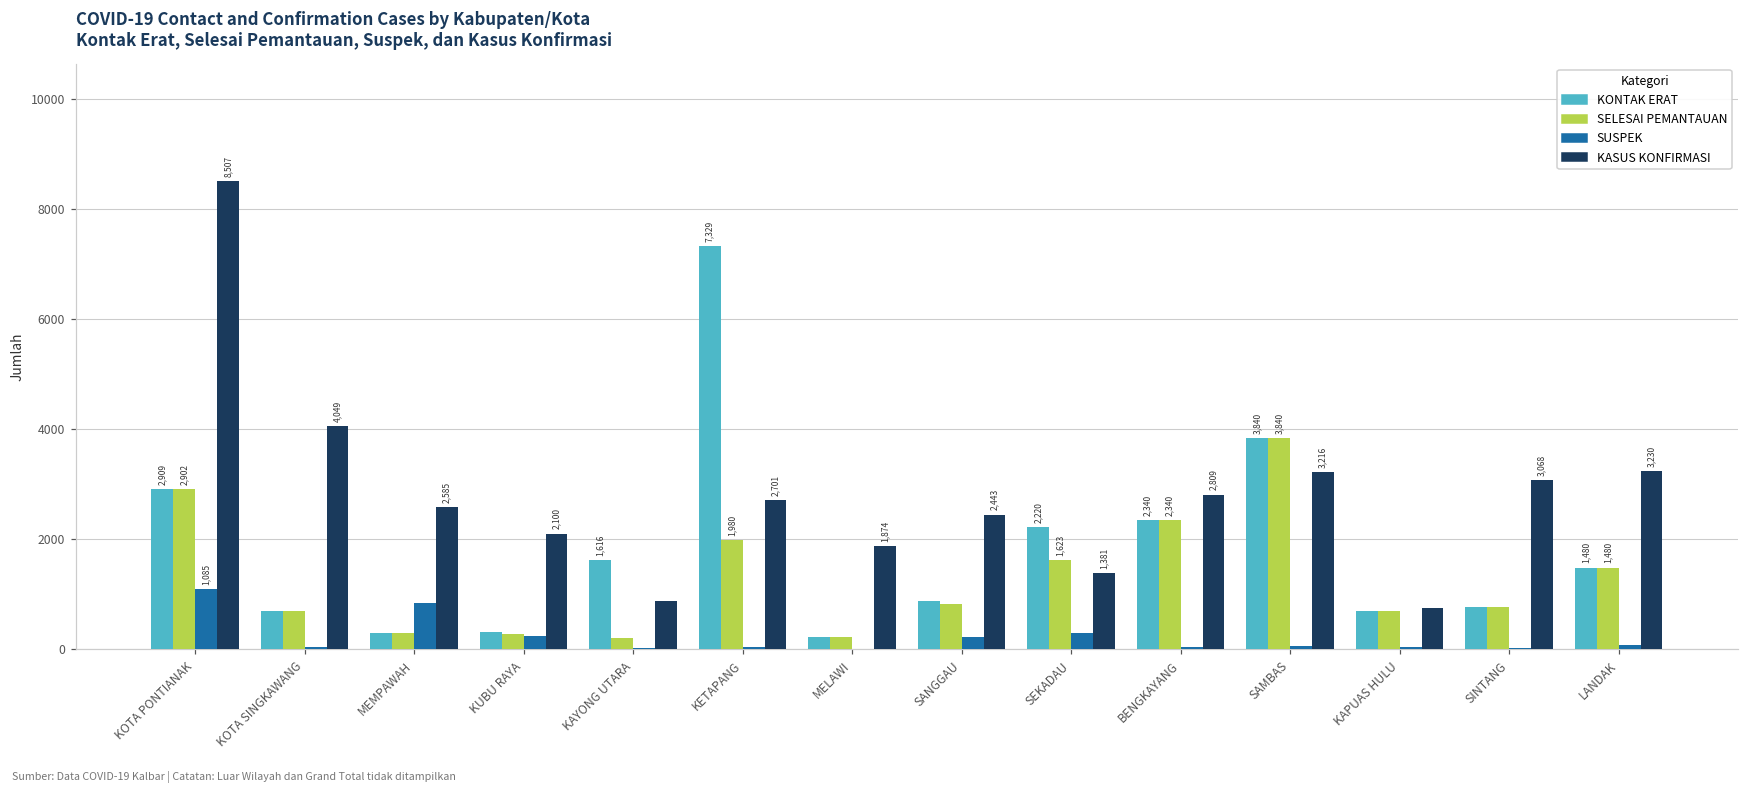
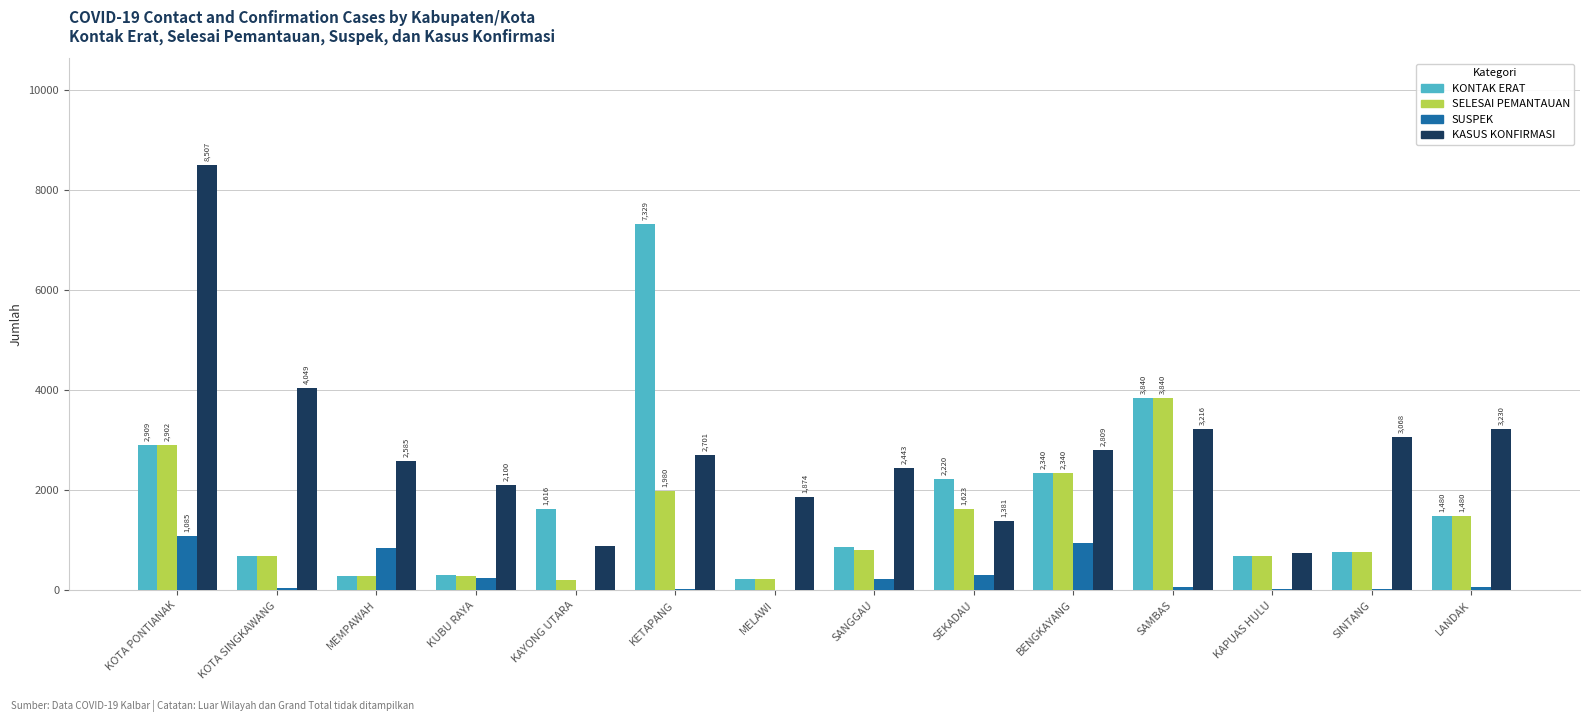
SUSPEK, BENGKAYANG: 0 -> 1000
